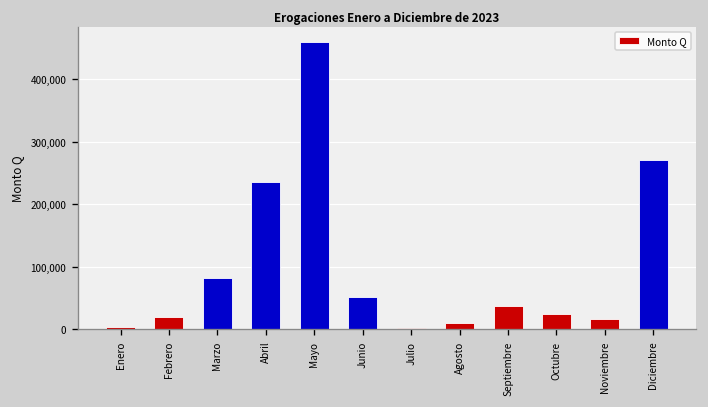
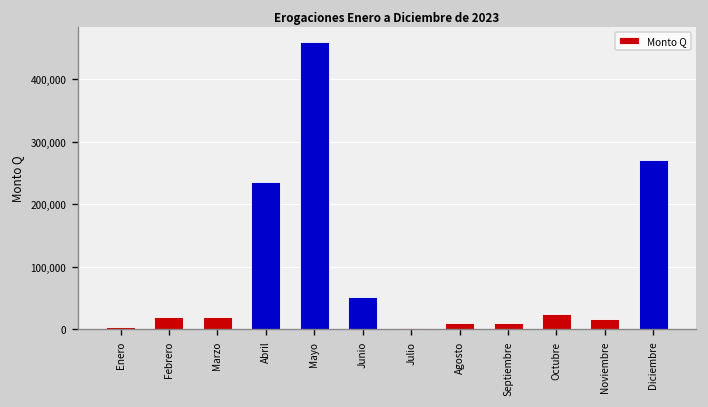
Marzo: 80,000 -> 20,000
Septiembre: 40,000 -> 10,000
